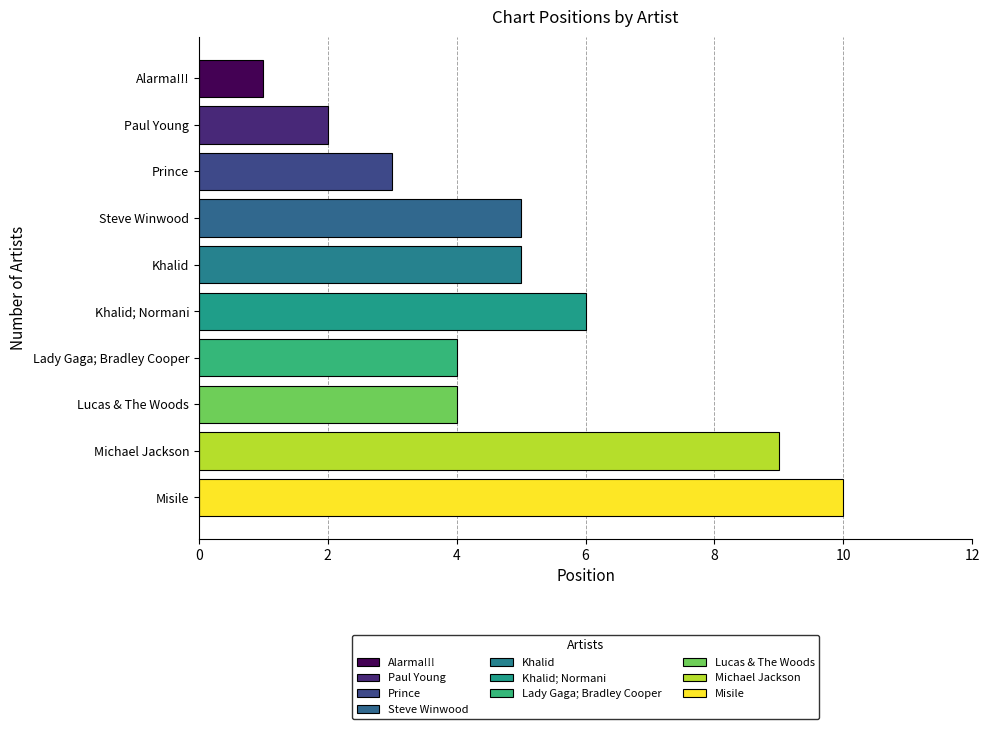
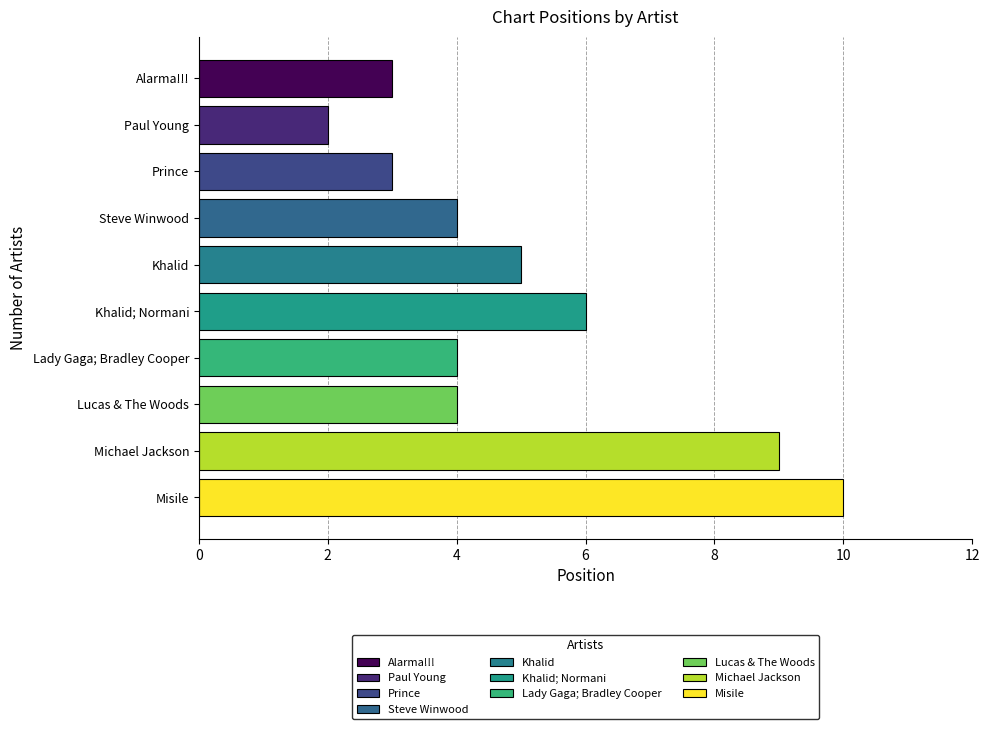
Alarma!!!: 1 -> 3
Steve Winwood: 5 -> 4
